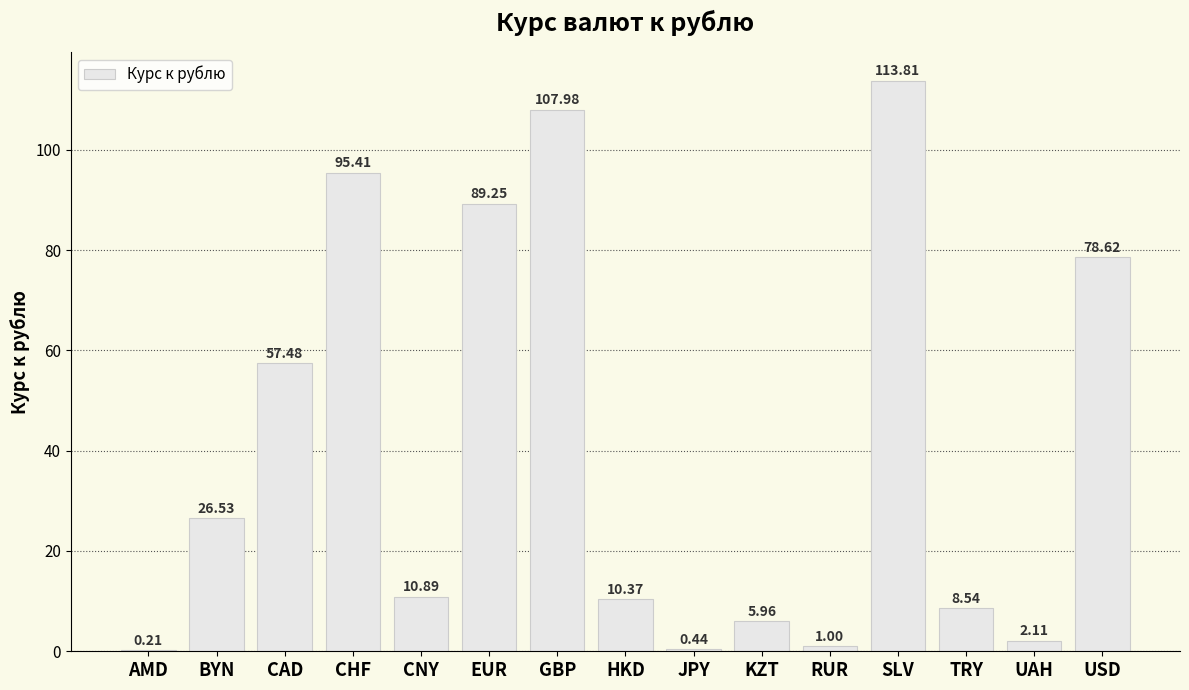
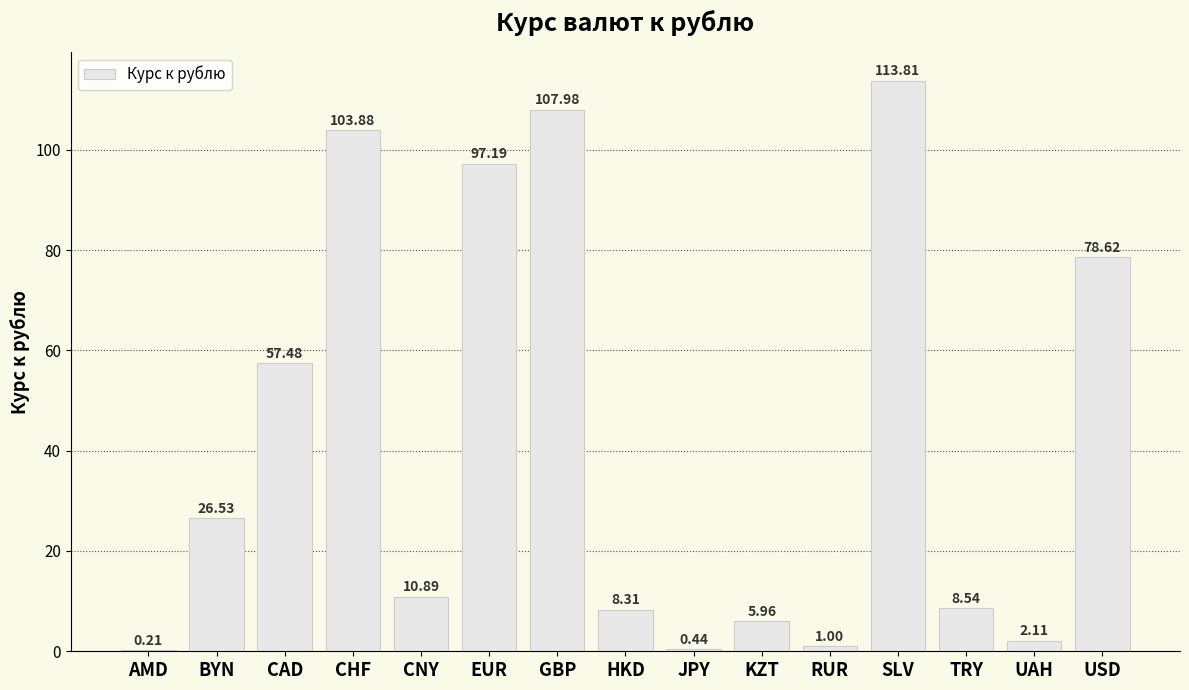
CHF: 95.41 -> 103.88
EUR: 89.25 -> 97.19
HKD: 10.37 -> 8.31
